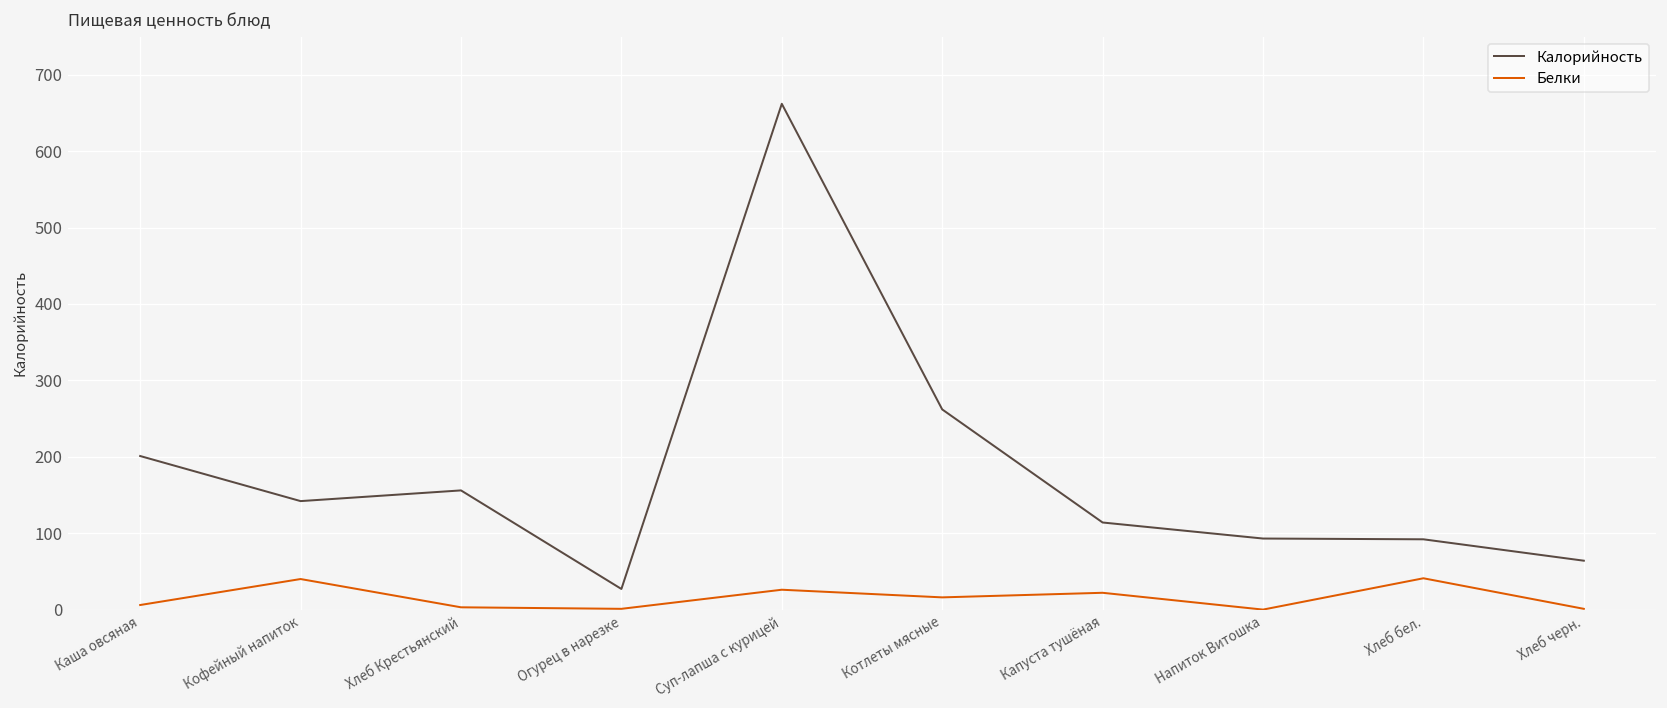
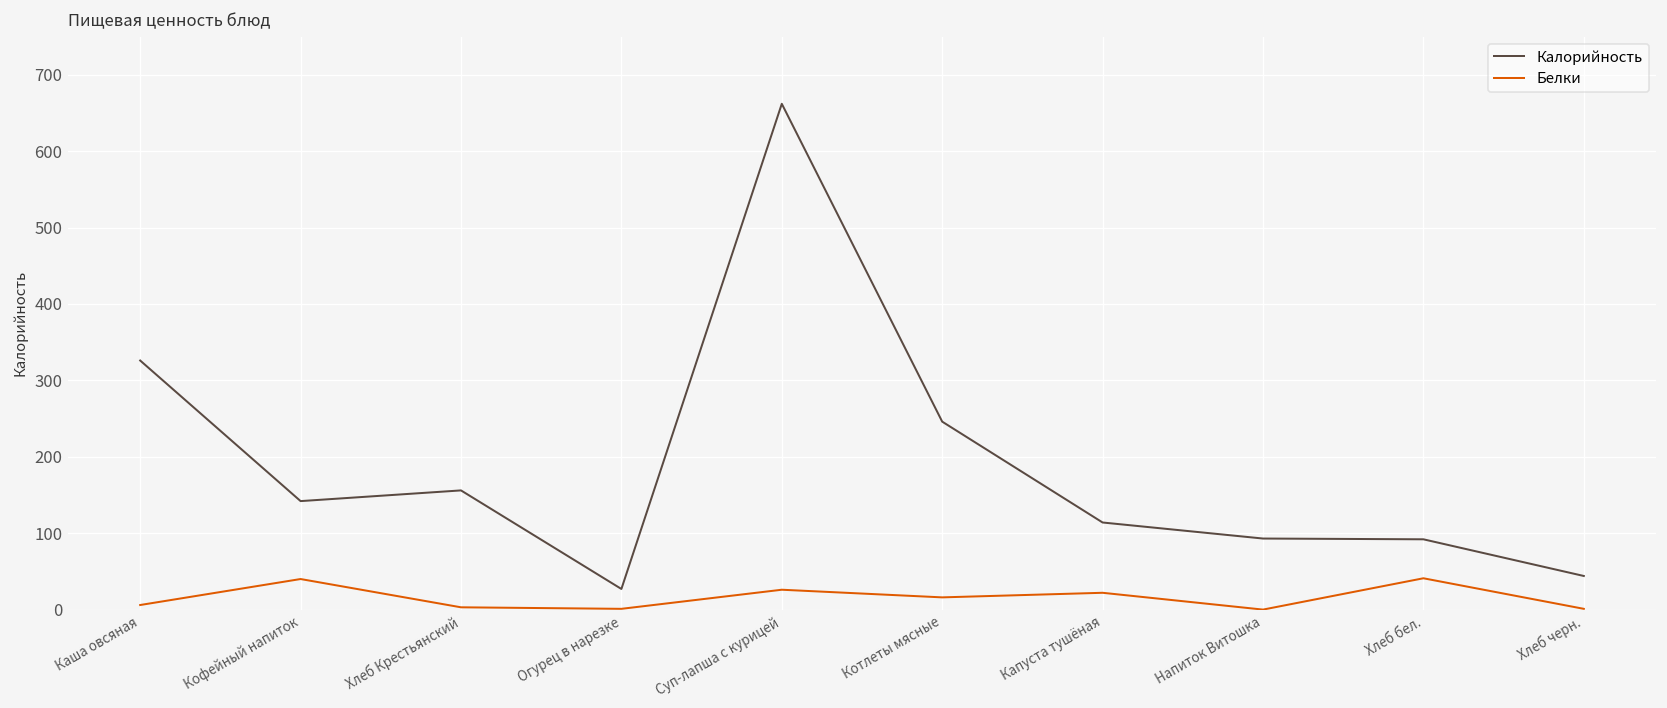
Калорийность, Каша овсяная: 200 -> 330
Калорийность, Котлеты мясные: 260 -> 250
Калорийность, Хлеб черн.: 60 -> 40
